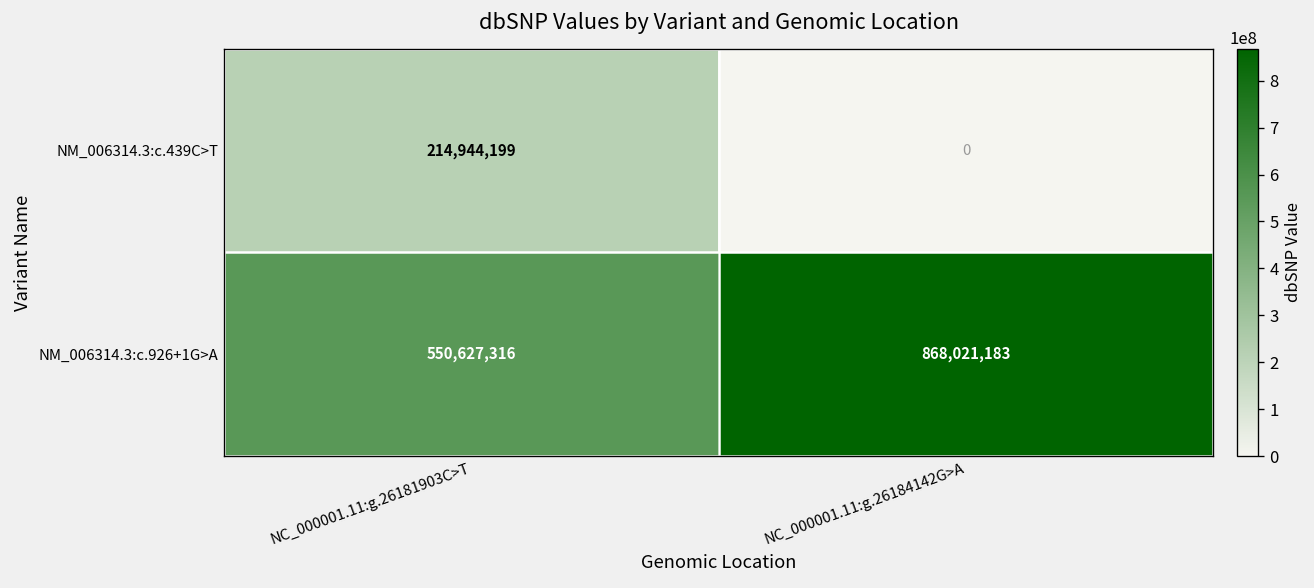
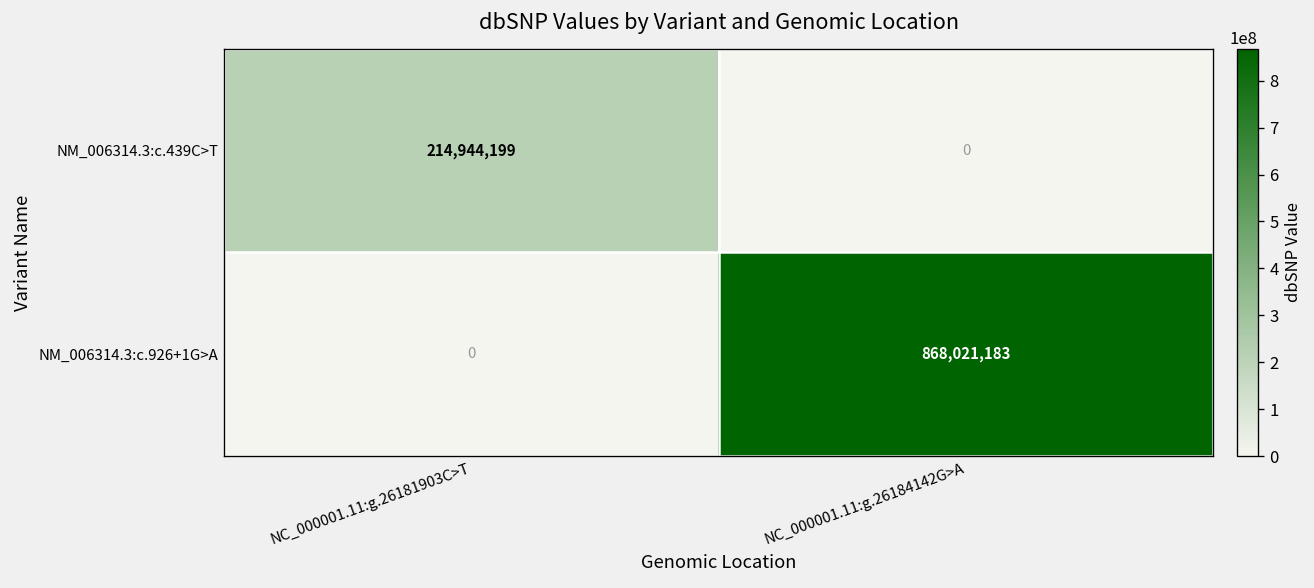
NM_006314.3:c.926+1G>A, NC_000001.11:g.26181903C>T: 550,627,316 -> 0
